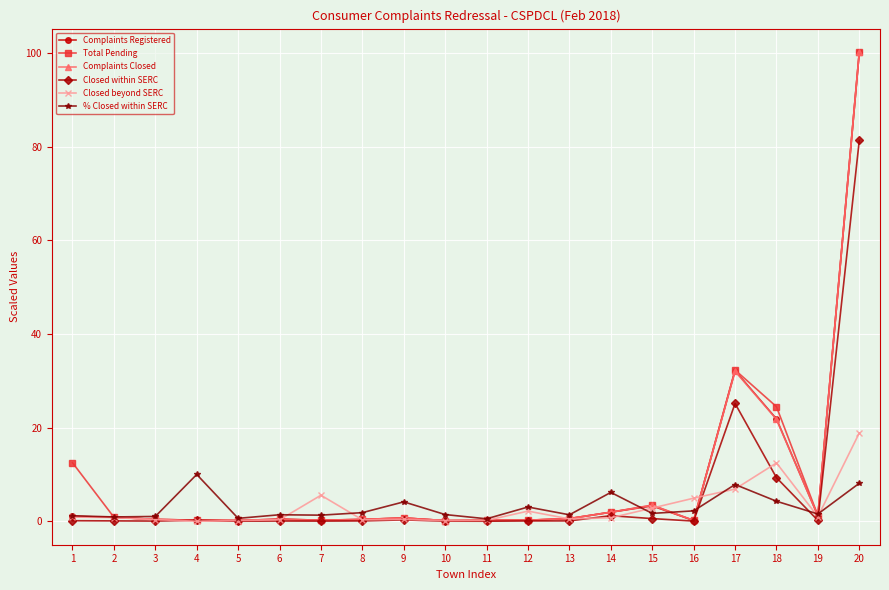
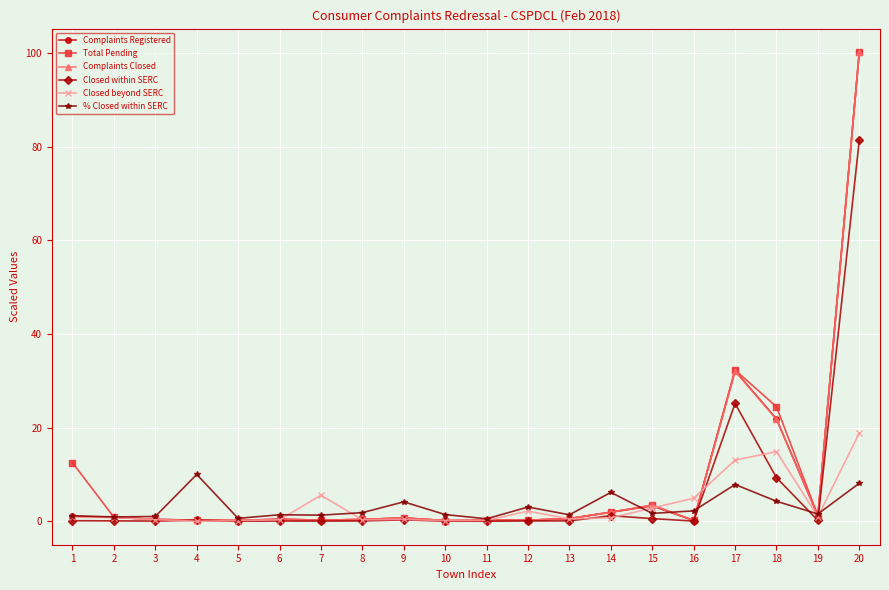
Closed beyond SERC, 17: 7 -> 13
Closed beyond SERC, 18: 12 -> 15
